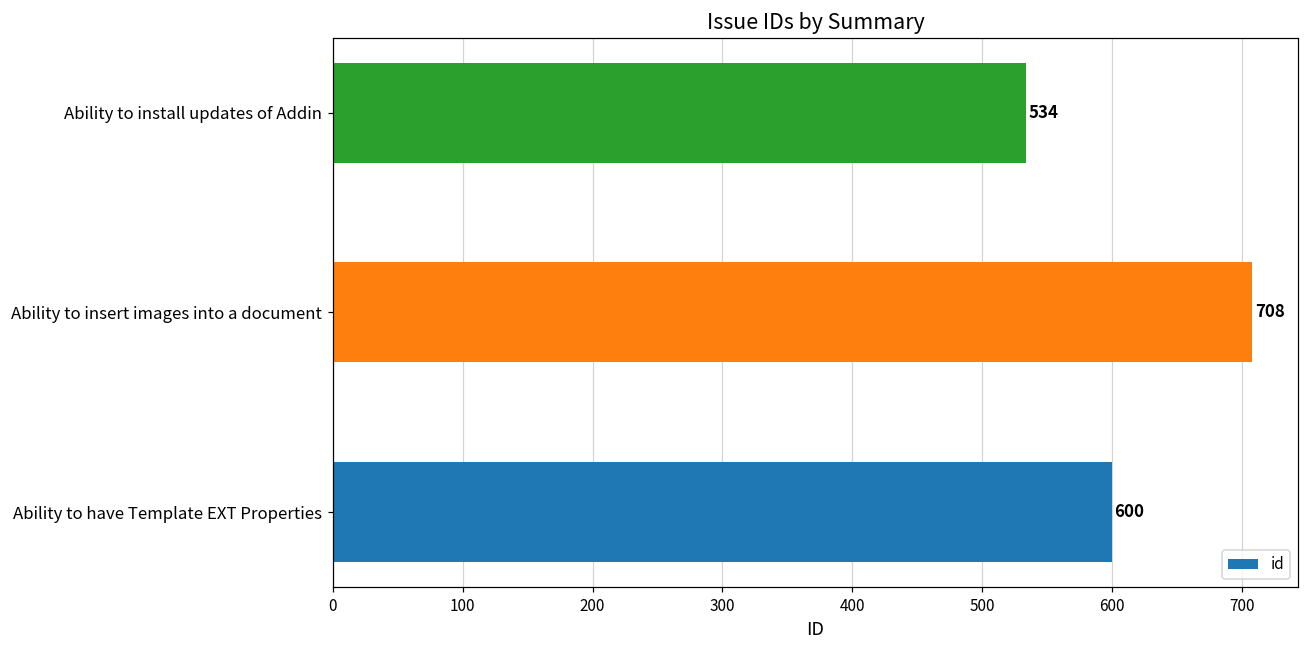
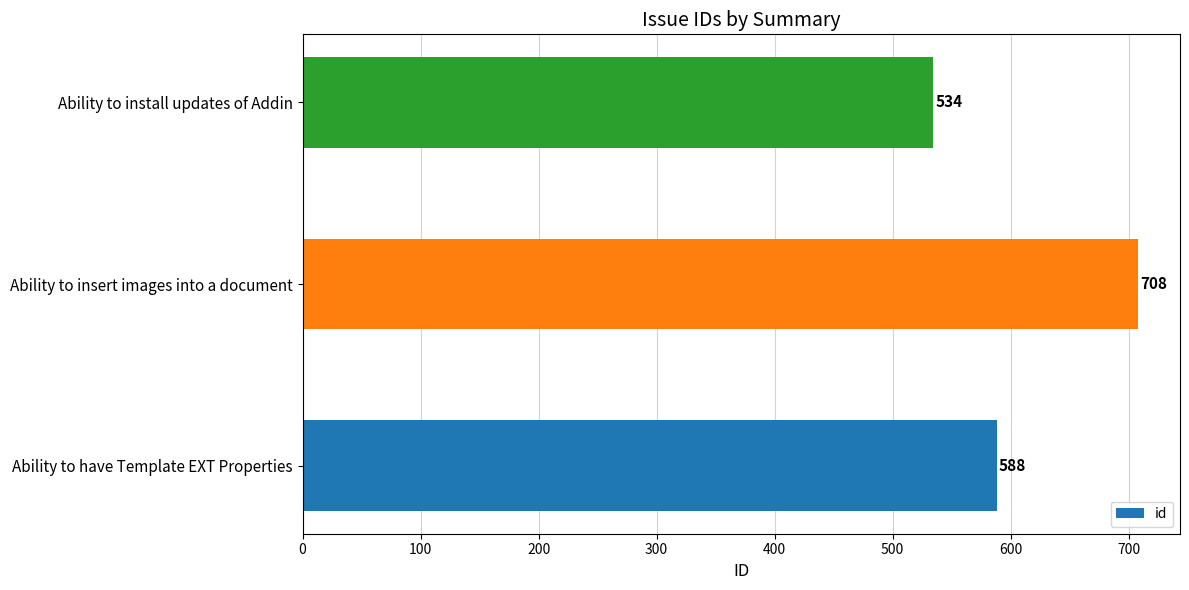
Ability to have Template EXT Properties: 600 -> 588
